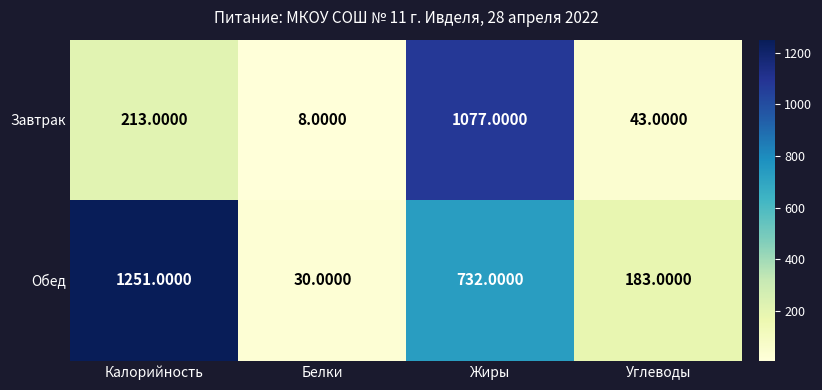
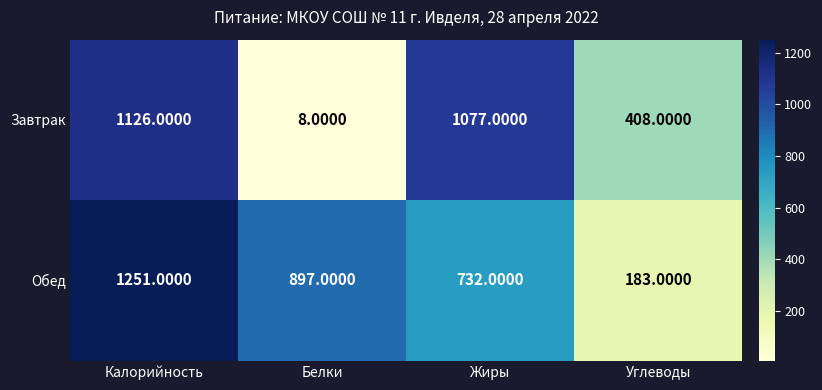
Завтрак, Калорийность: 213.0000 -> 1126.0000
Завтрак, Углеводы: 43.0000 -> 408.0000
Обед, Белки: 30.0000 -> 897.0000
